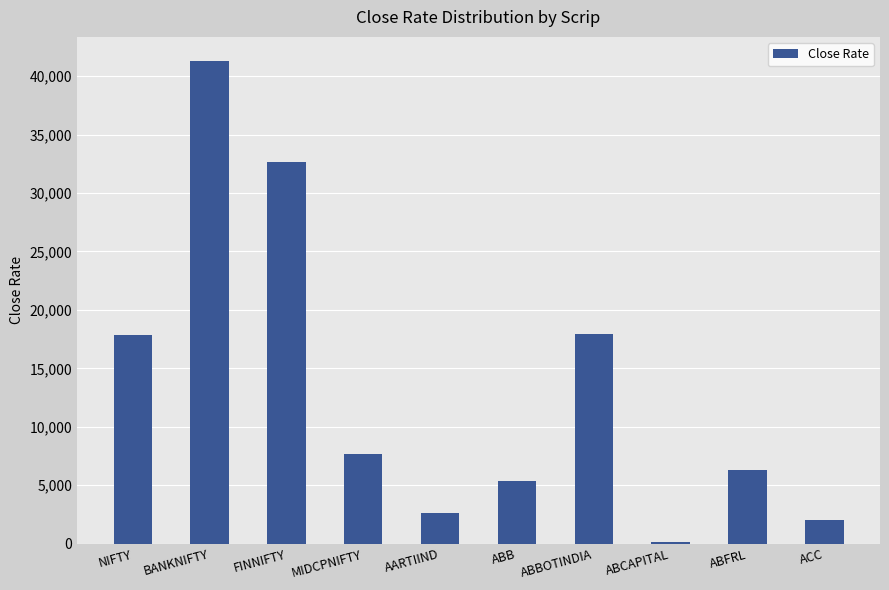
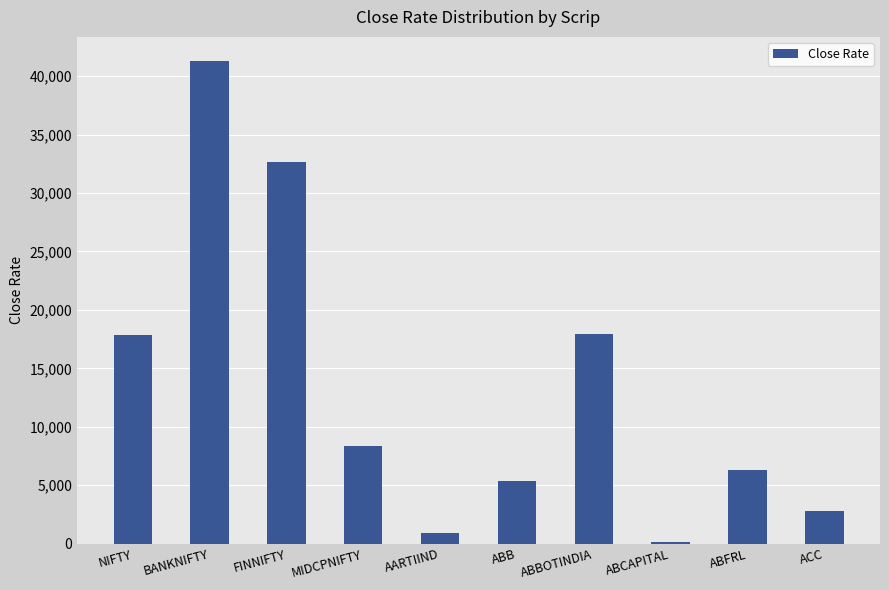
MIDCPNIFTY: 7,600 -> 8,300
AARTIIND: 2,600 -> 900
ACC: 2,100 -> 2,800
